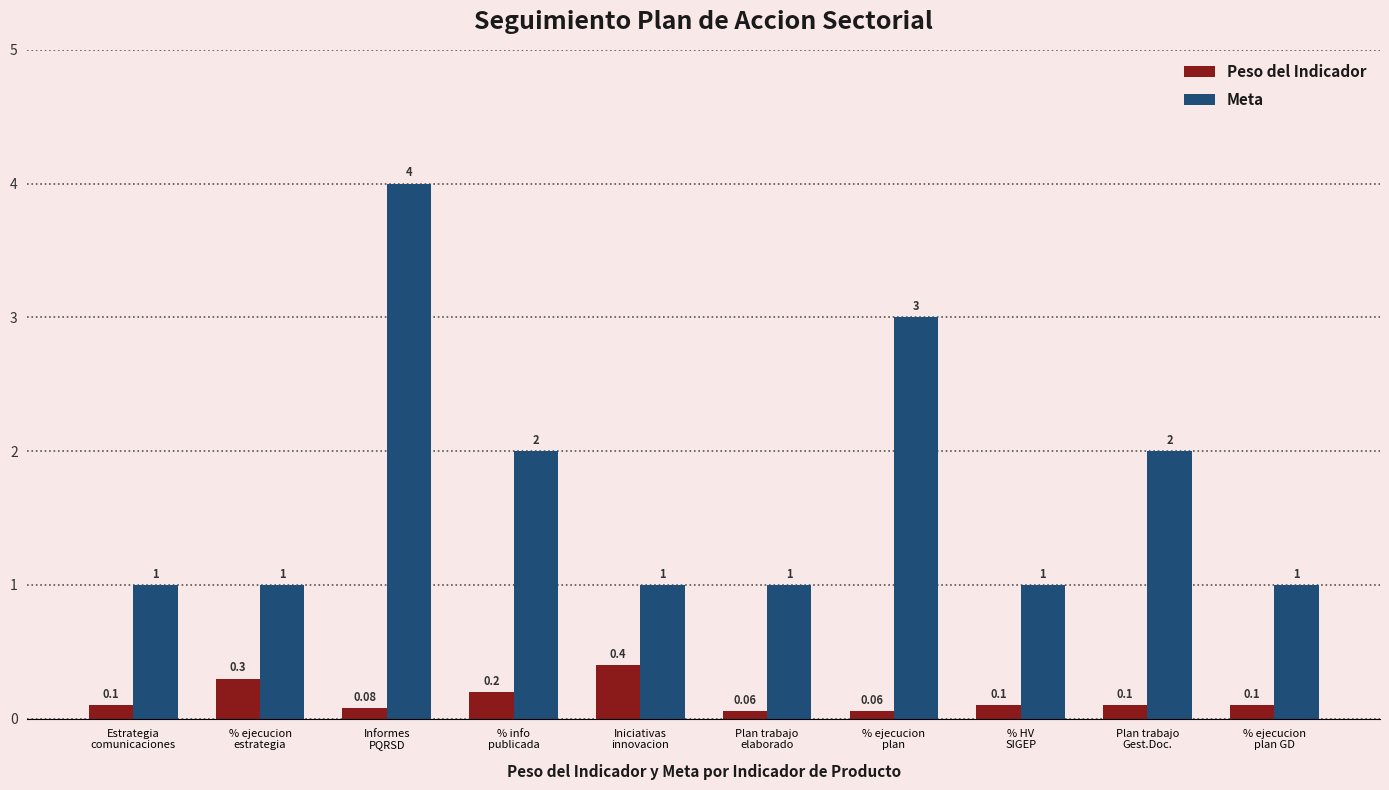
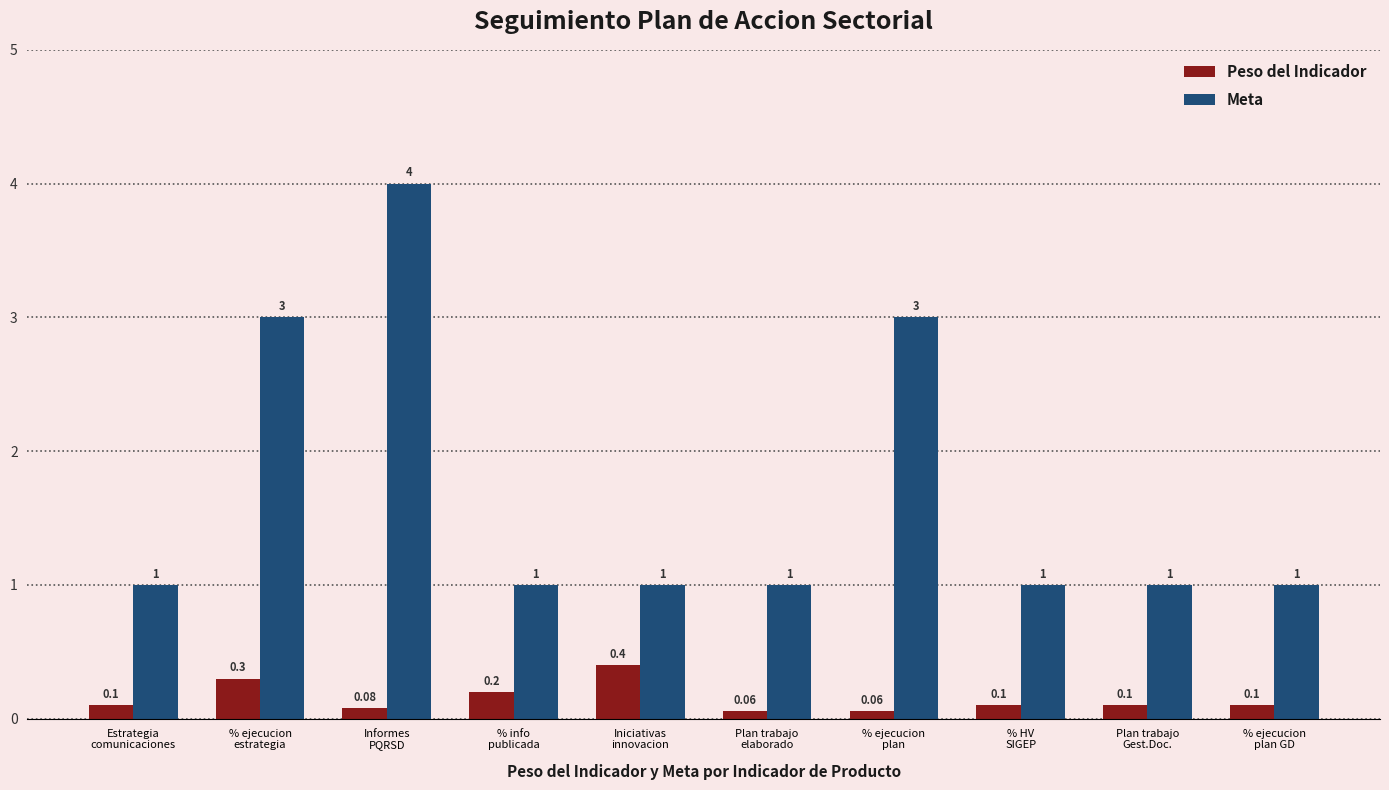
Meta, % ejecucion estrategia: 1 -> 3
Meta, % info publicada: 2 -> 1
Meta, Plan trabajo Gest.Doc.: 2 -> 1
